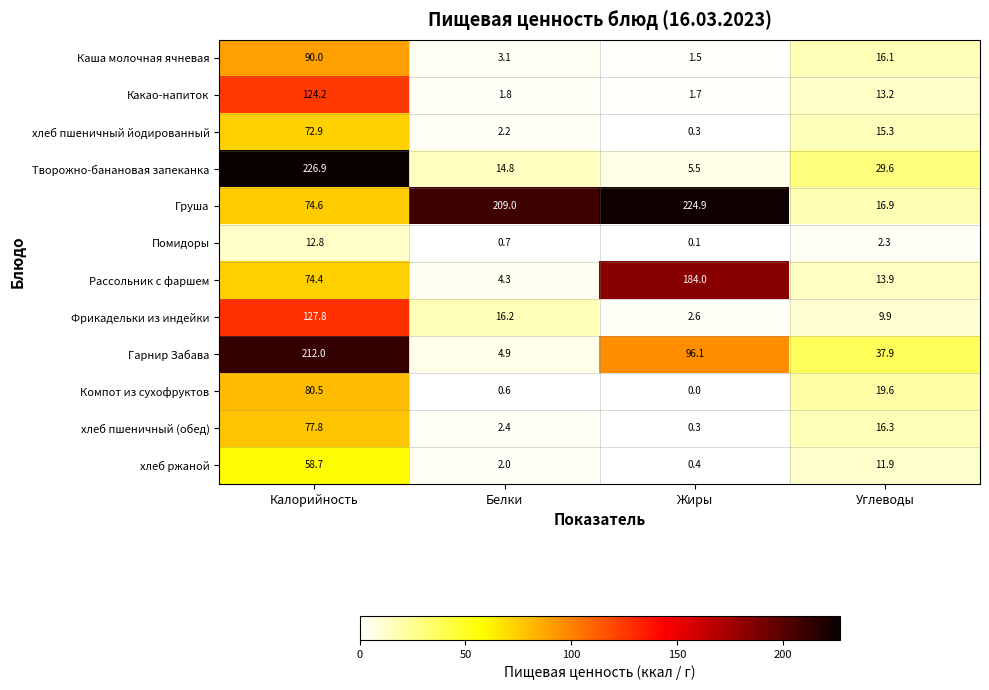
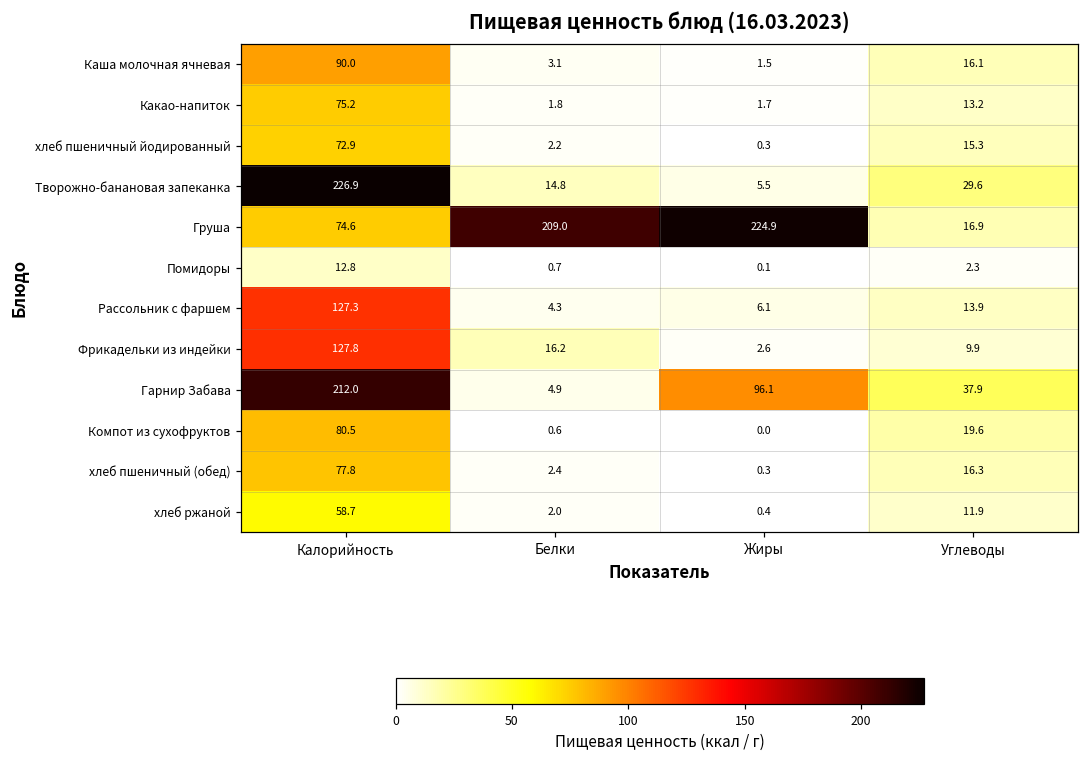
Какао-напиток, Калорийность: 124.2 -> 75.2
Рассольник с фаршем, Калорийность: 74.4 -> 127.3
Рассольник с фаршем, Жиры: 184.0 -> 6.1
